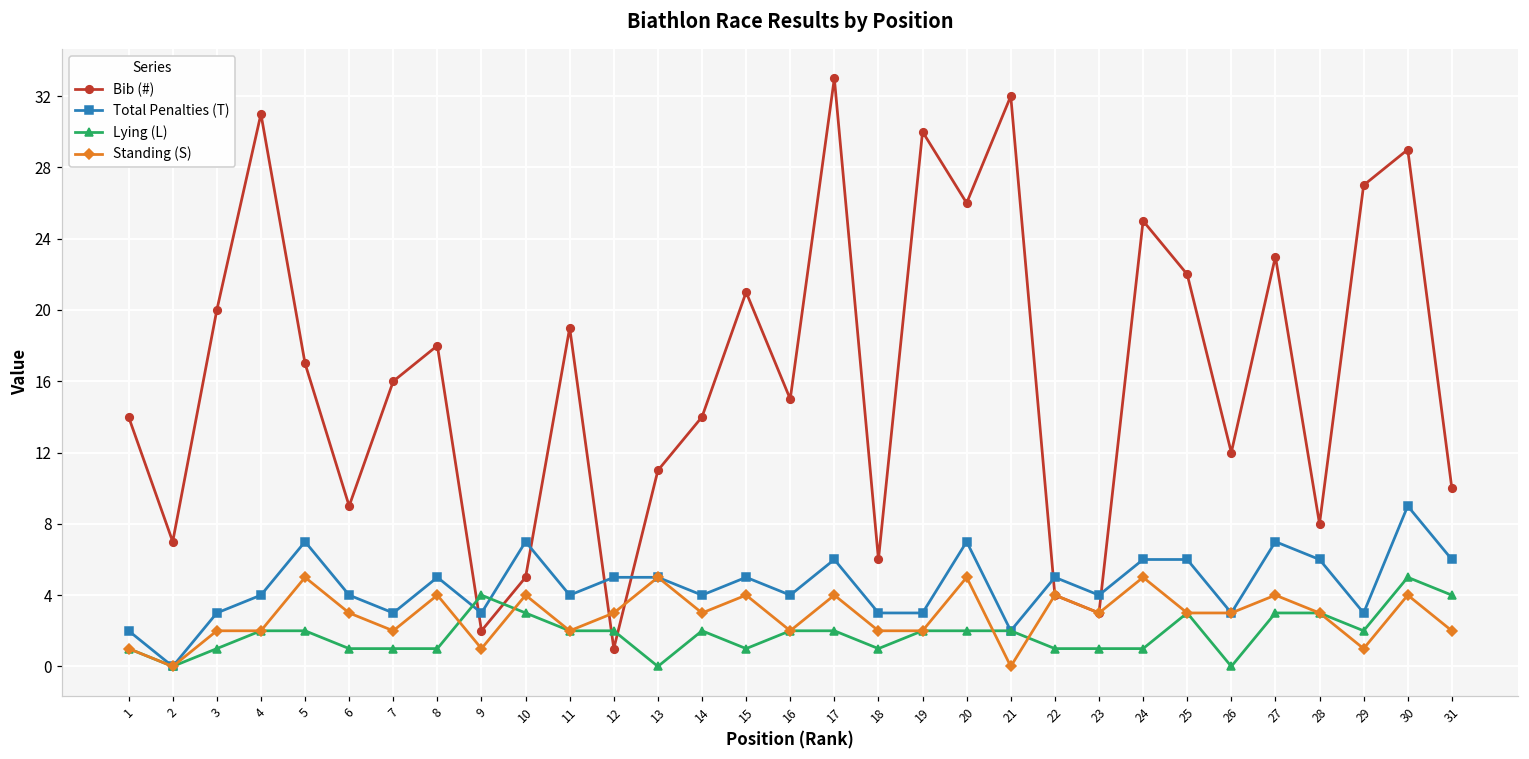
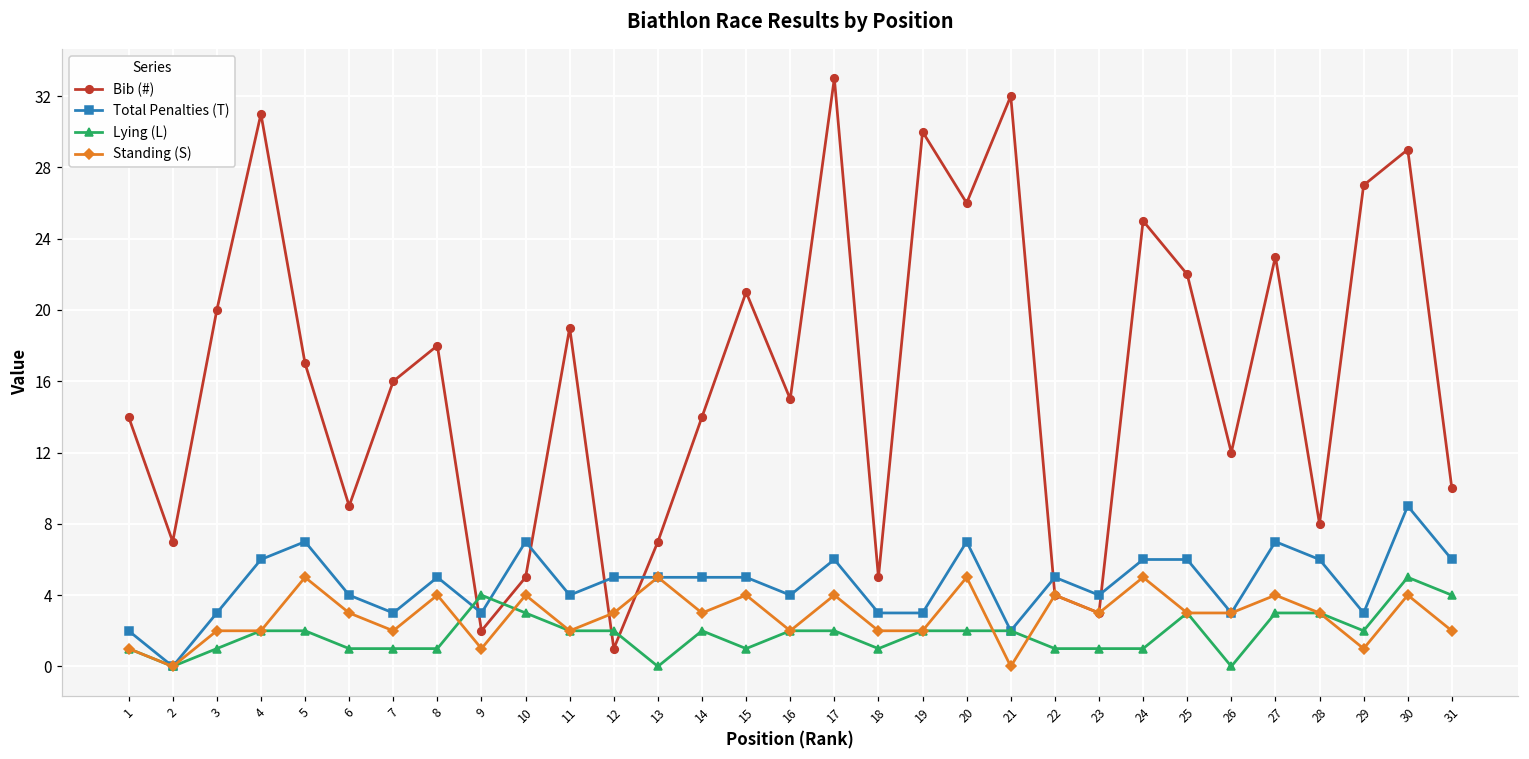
Total Penalties (T), 4: 4 -> 6
Bib (#), 13: 11 -> 7
Total Penalties (T), 14: 4 -> 5
Bib (#), 18: 6 -> 5
